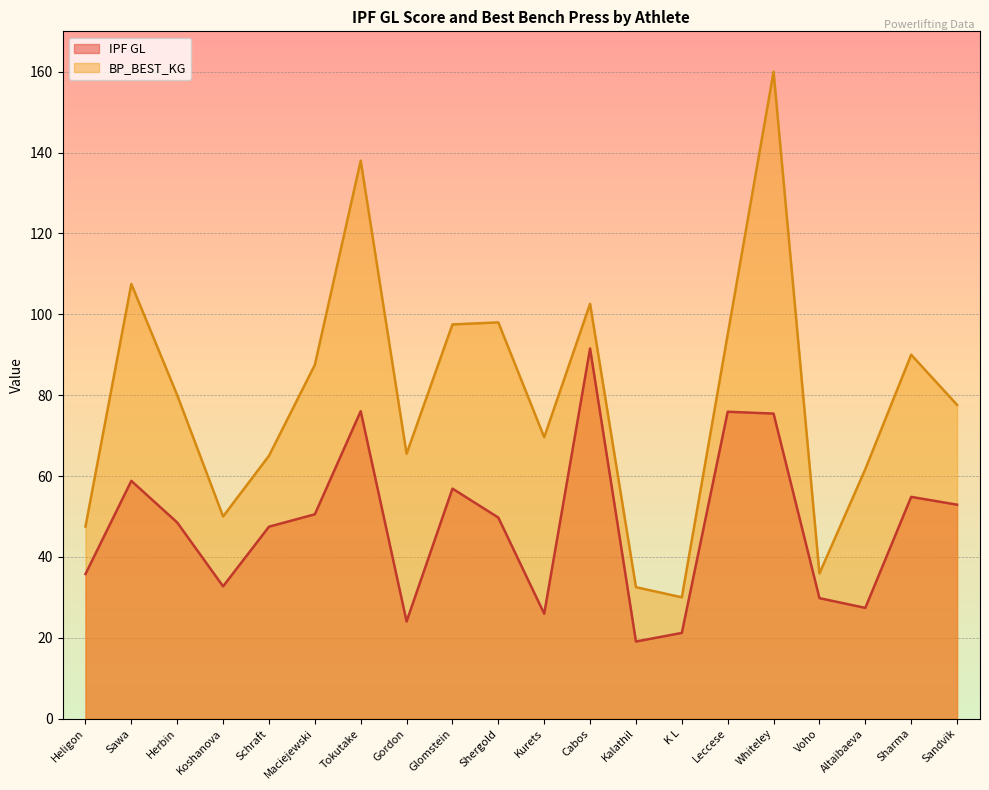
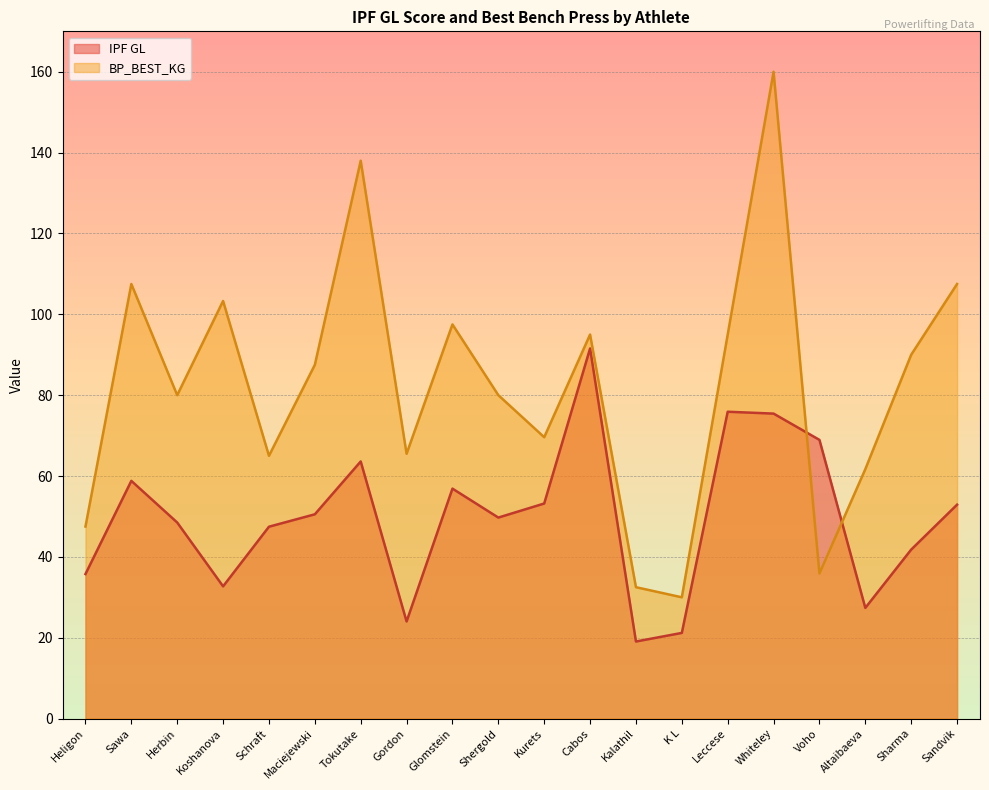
BP_BEST_KG, Koshanova: 50 -> 103
IPF GL, Tokutake: 76 -> 64
BP_BEST_KG, Shergold: 98 -> 80
IPF GL, Kurets: 26 -> 53
BP_BEST_KG, Cabos: 103 -> 95
IPF GL, Voho: 30 -> 69
IPF GL, Sharma: 55 -> 42
BP_BEST_KG, Sandvik: 78 -> 108
